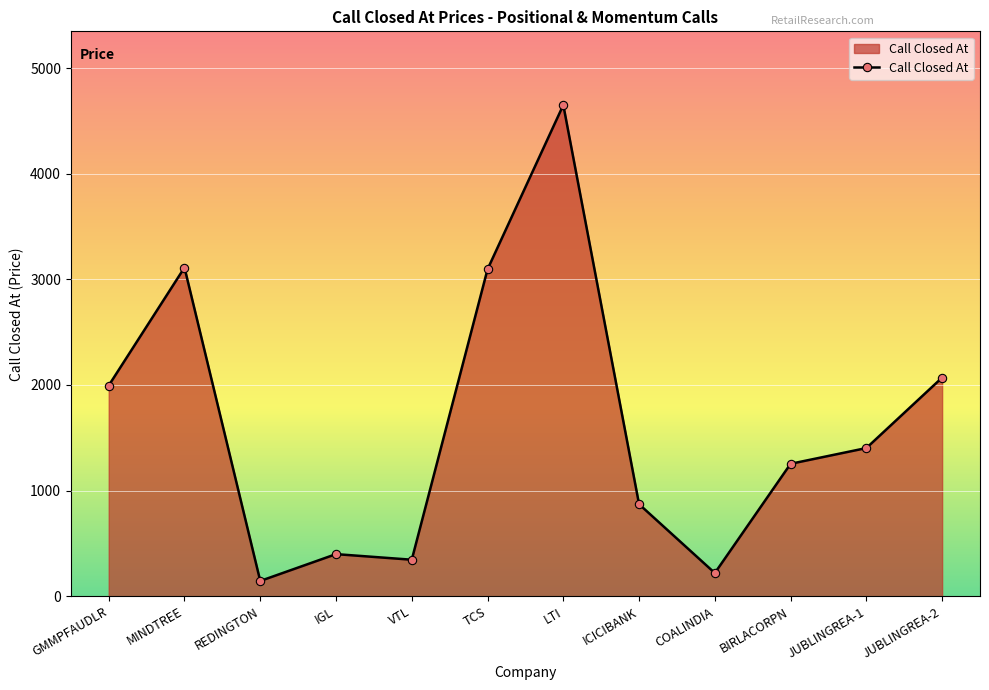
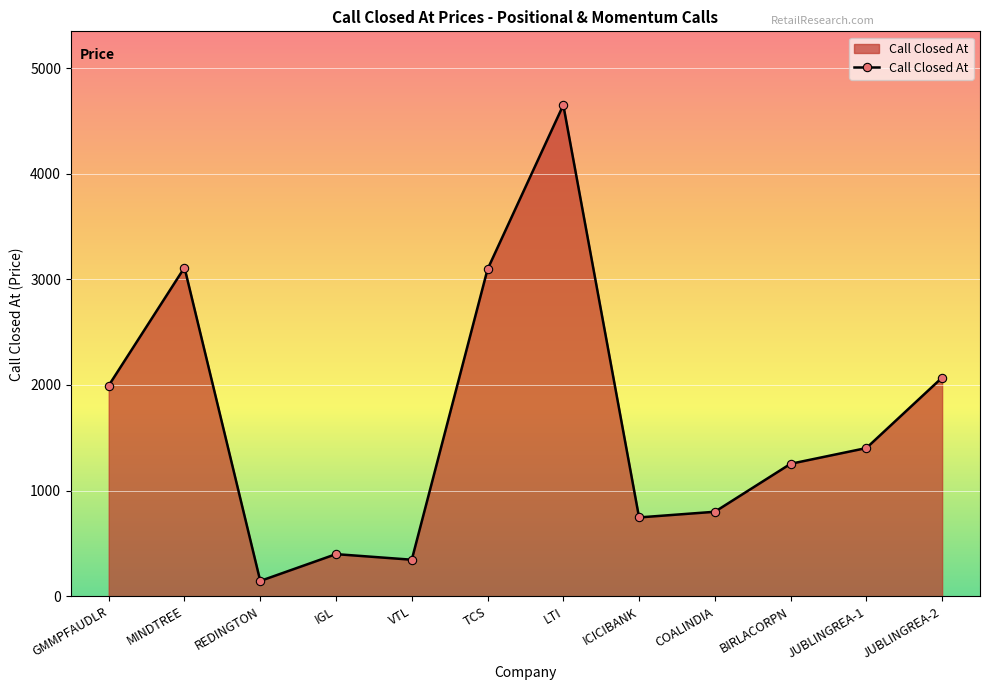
ICICIBANK: 870 -> 750
COALINDIA: 220 -> 800
